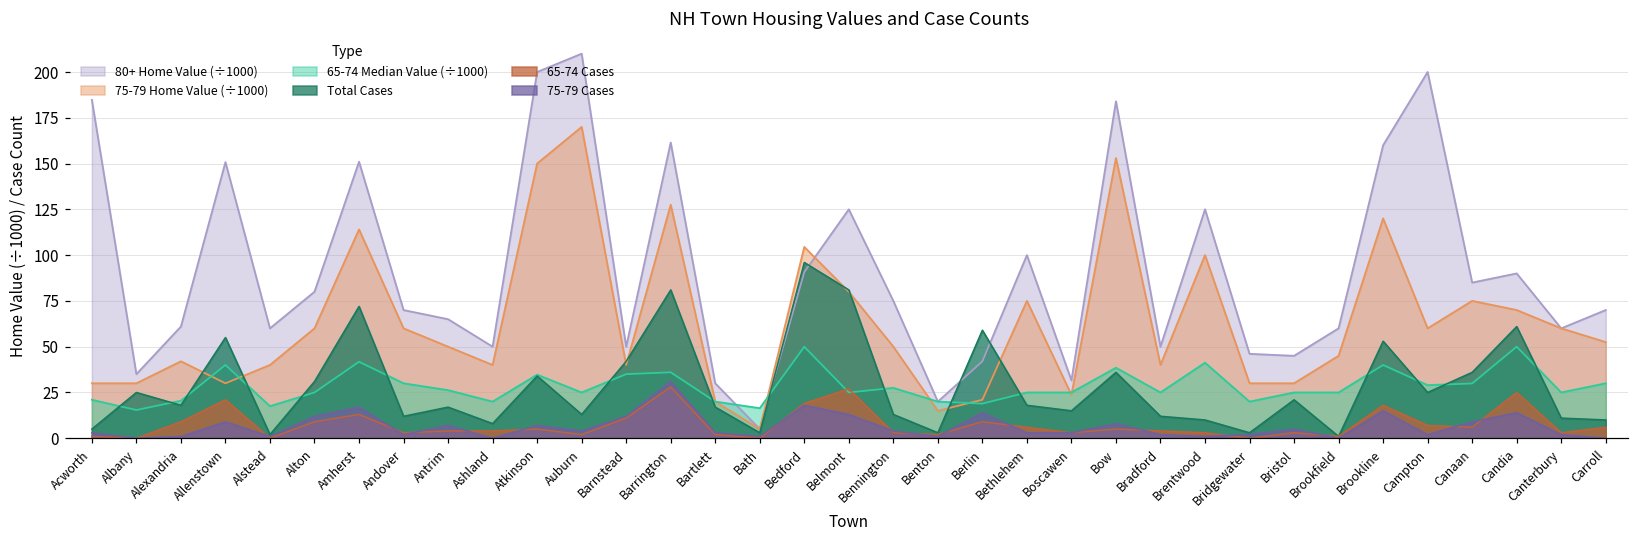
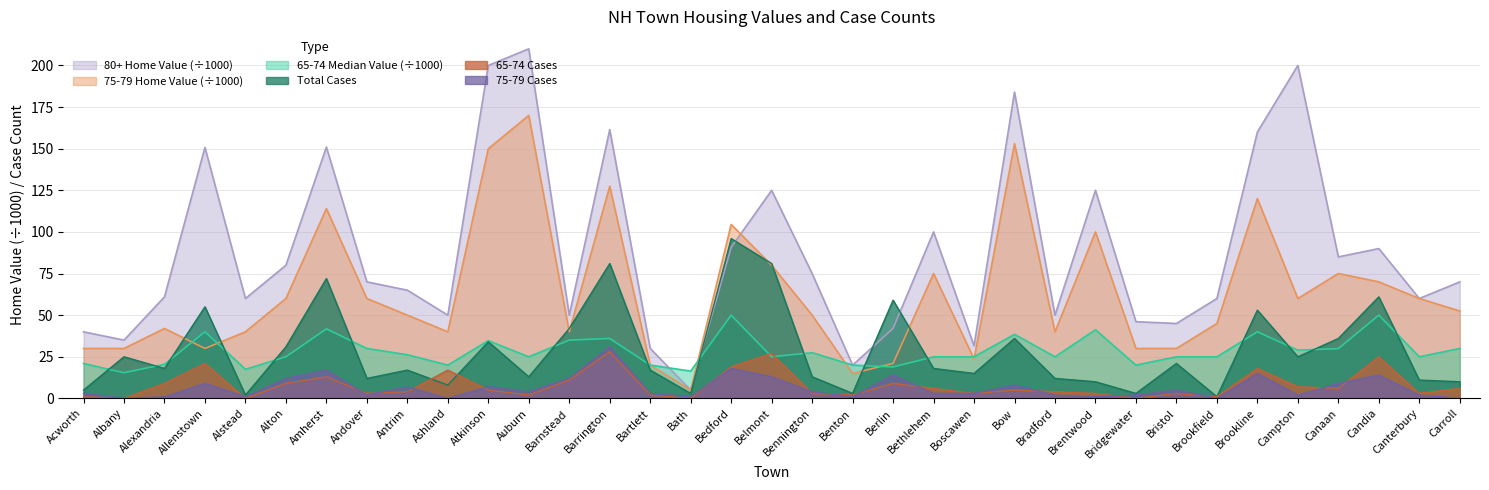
80+ Home Value (÷1000), Acworth: 185 -> 40
65-74 Cases, Ashland: 4 -> 17
